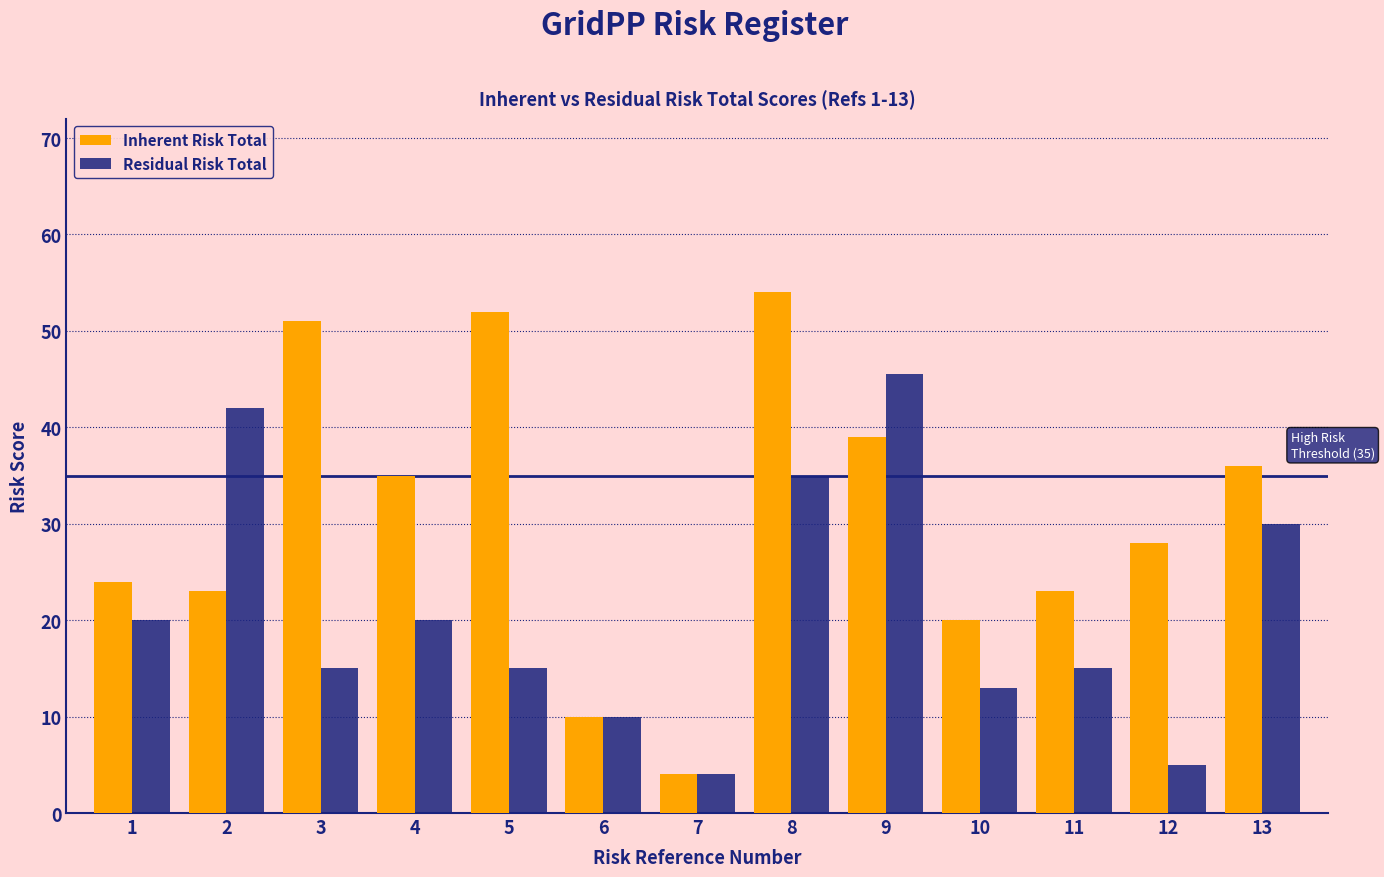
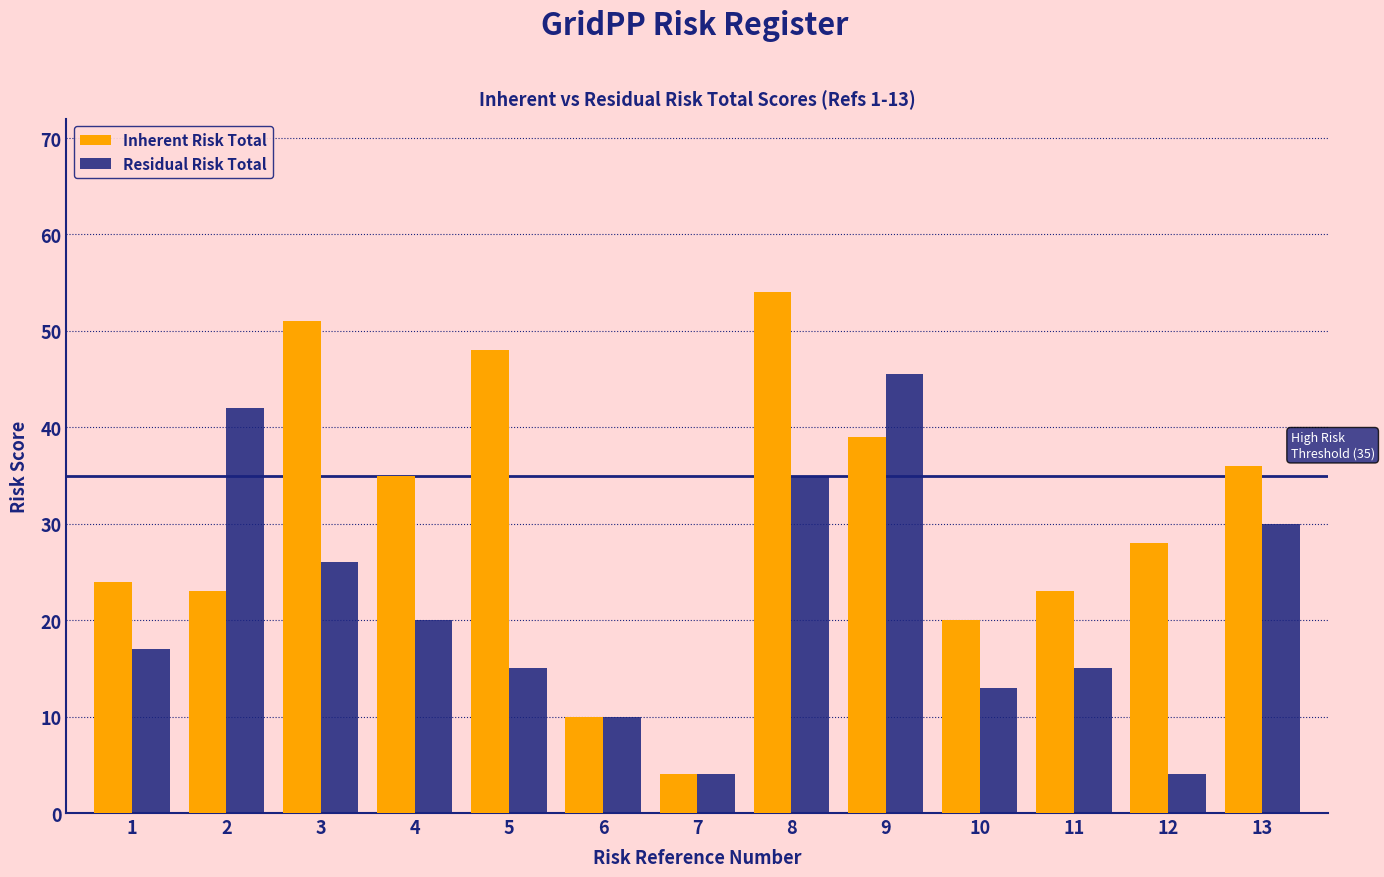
Residual Risk Total, 1: 20 -> 17
Residual Risk Total, 3: 15 -> 26
Inherent Risk Total, 5: 52 -> 48
Residual Risk Total, 12: 5 -> 4
